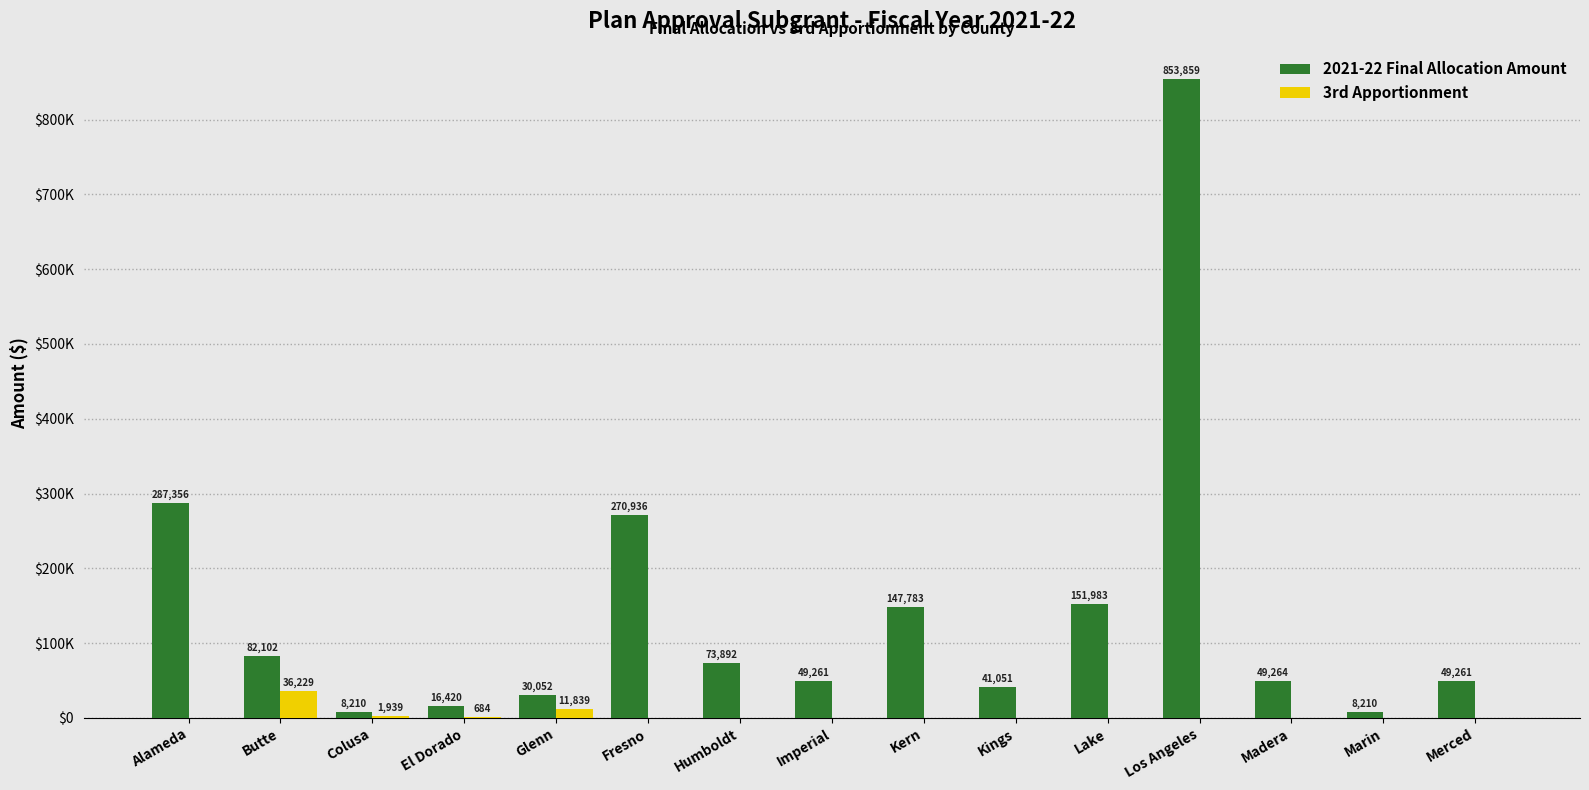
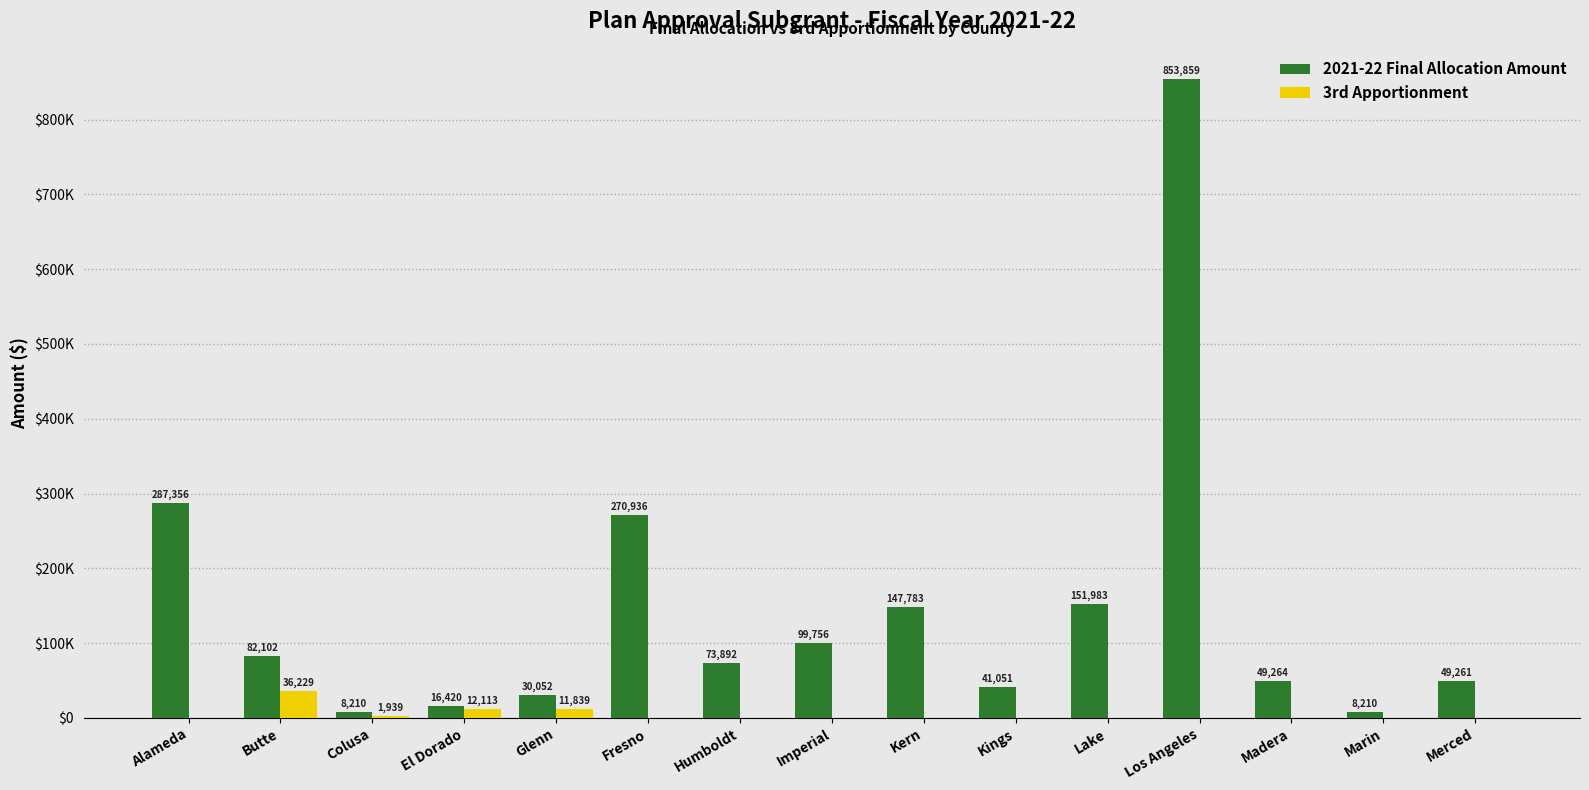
3rd Apportionment, El Dorado: 684 -> 12,113
2021-22 Final Allocation Amount, Imperial: 49,261 -> 99,756
